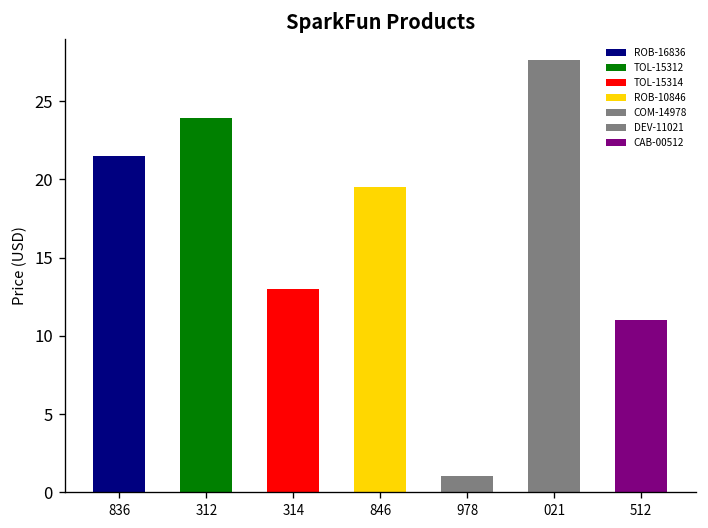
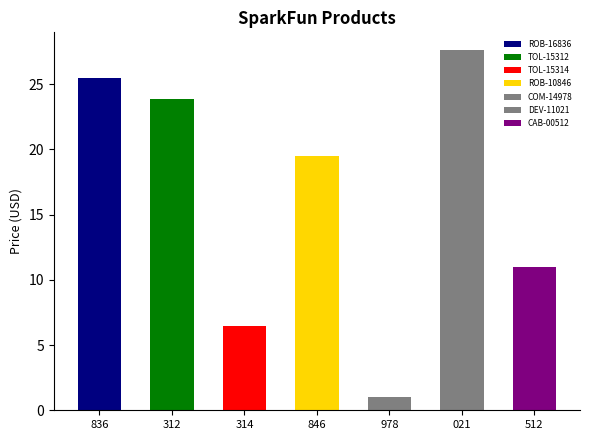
836: 21.5 -> 25.5
314: 13.0 -> 6.5
